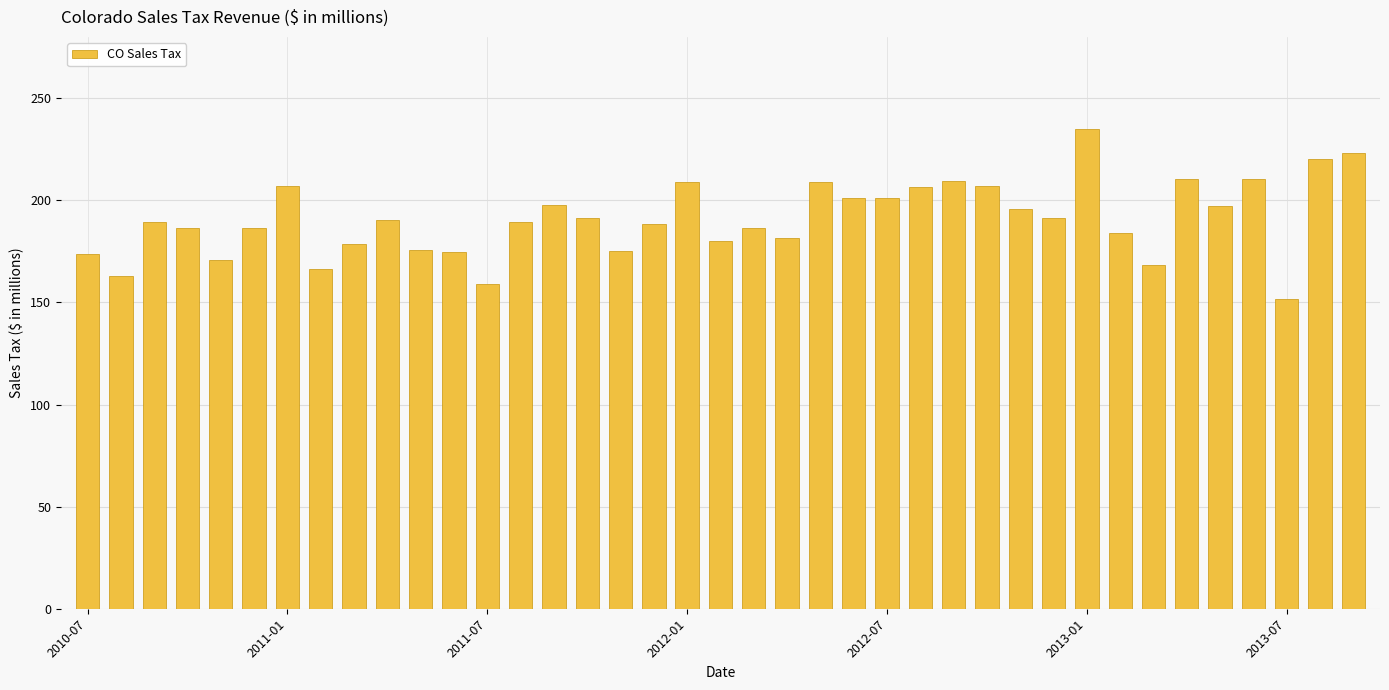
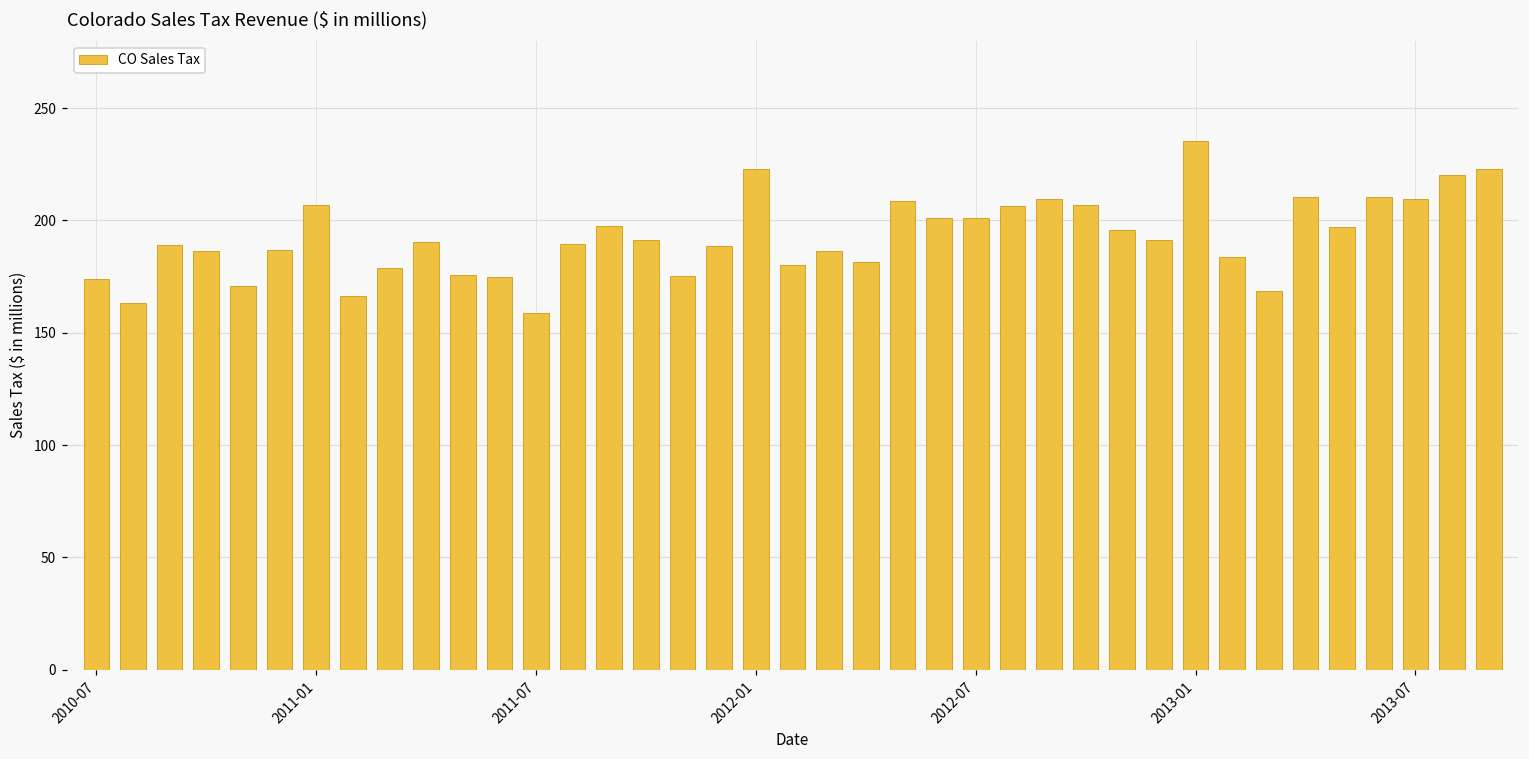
2012-01: 209 -> 223
2013-07: 152 -> 209
